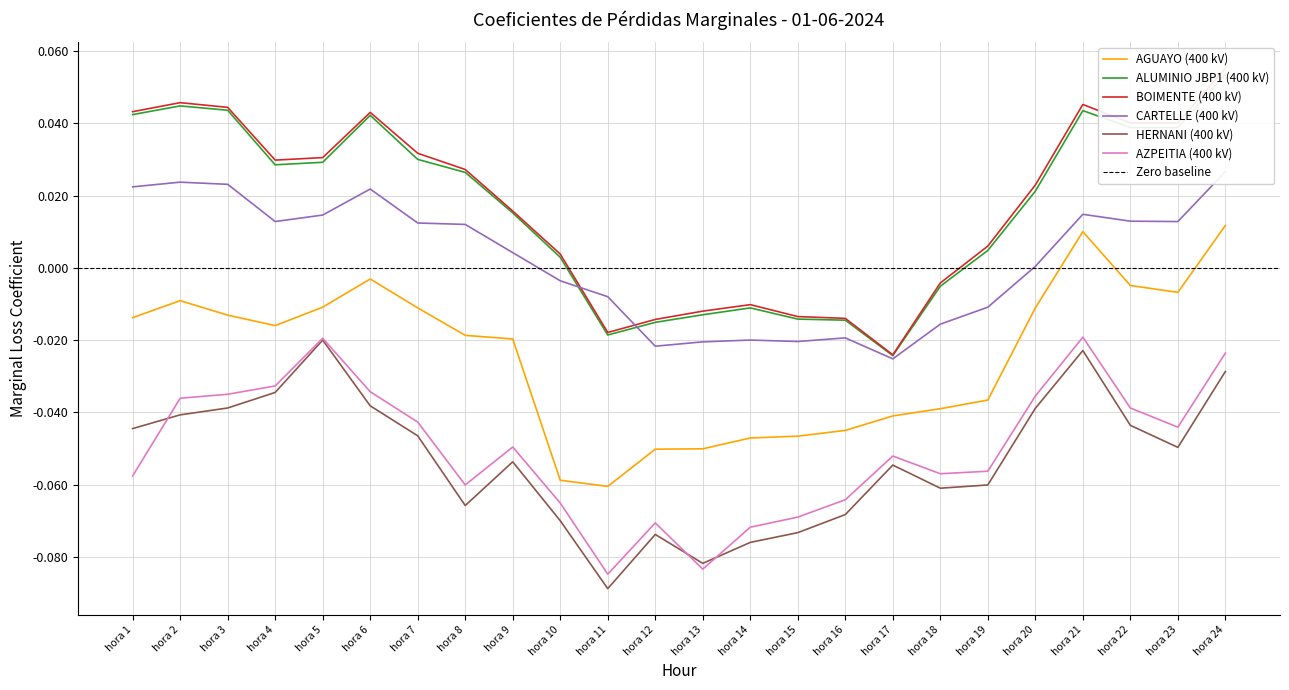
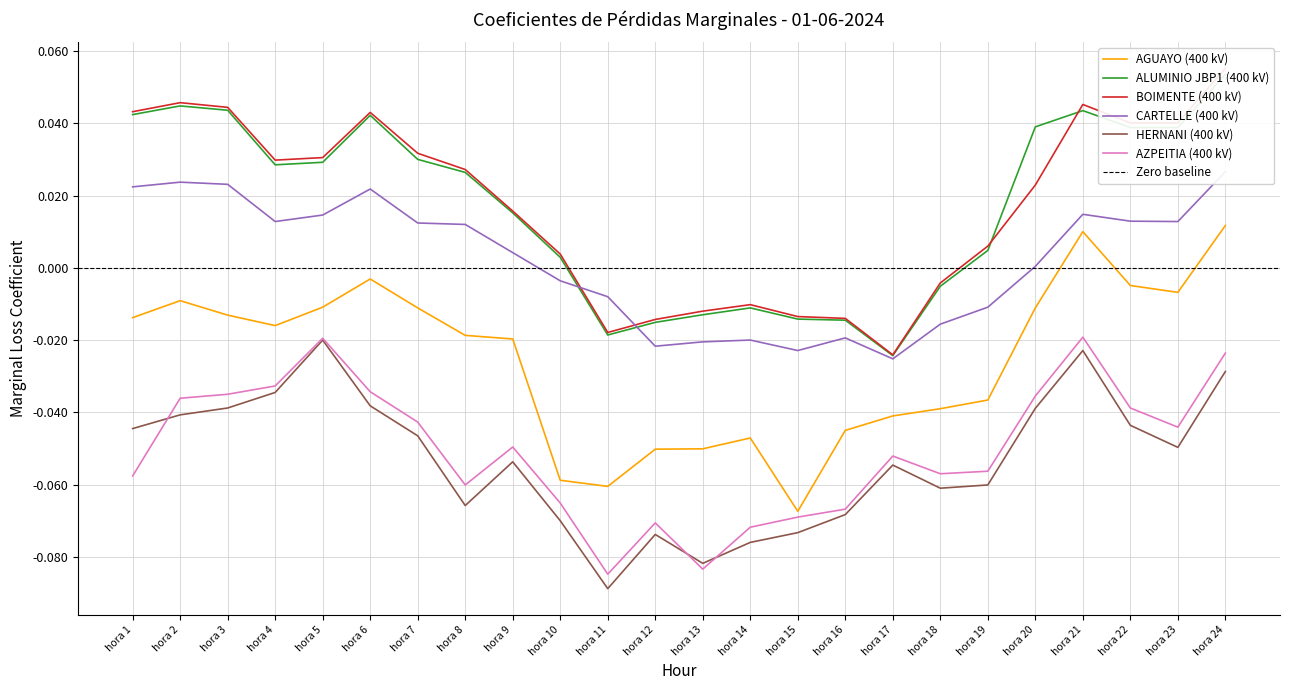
AGUAYO (400 kV), hora 15: -0.047 -> -0.067
CARTELLE (400 kV), hora 15: -0.020 -> -0.023
AZPEITIA (400 kV), hora 16: -0.064 -> -0.067
ALUMINIO JBP1 (400 kV), hora 20: 0.021 -> 0.039
